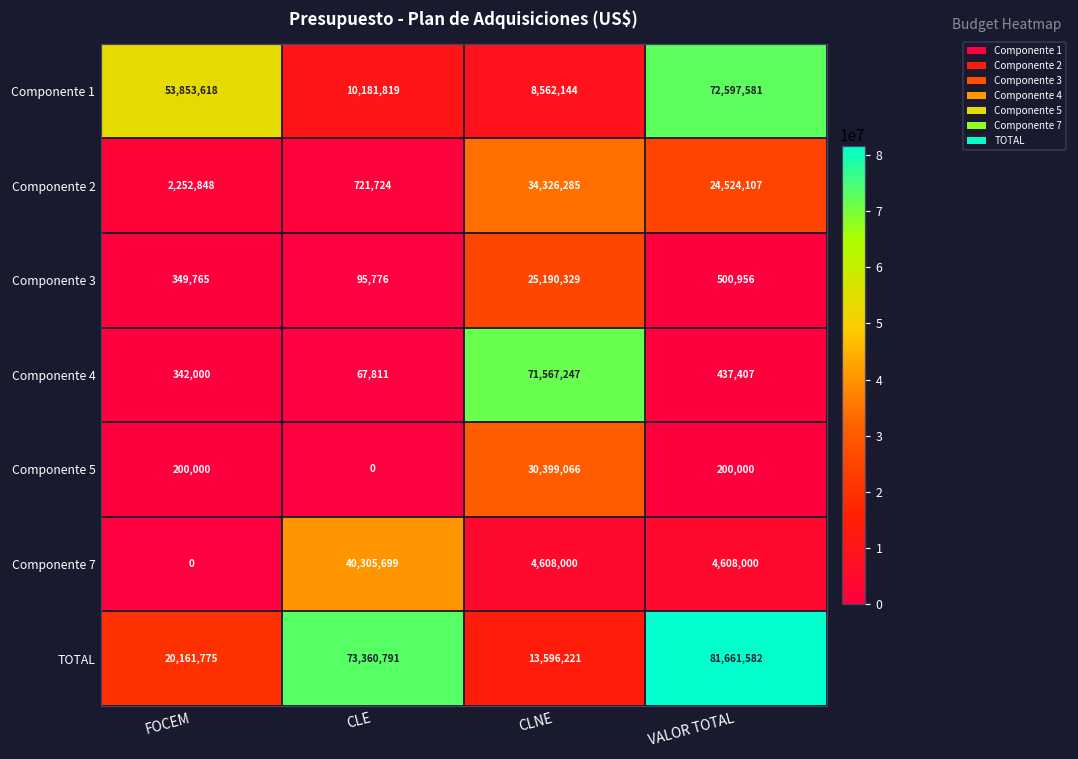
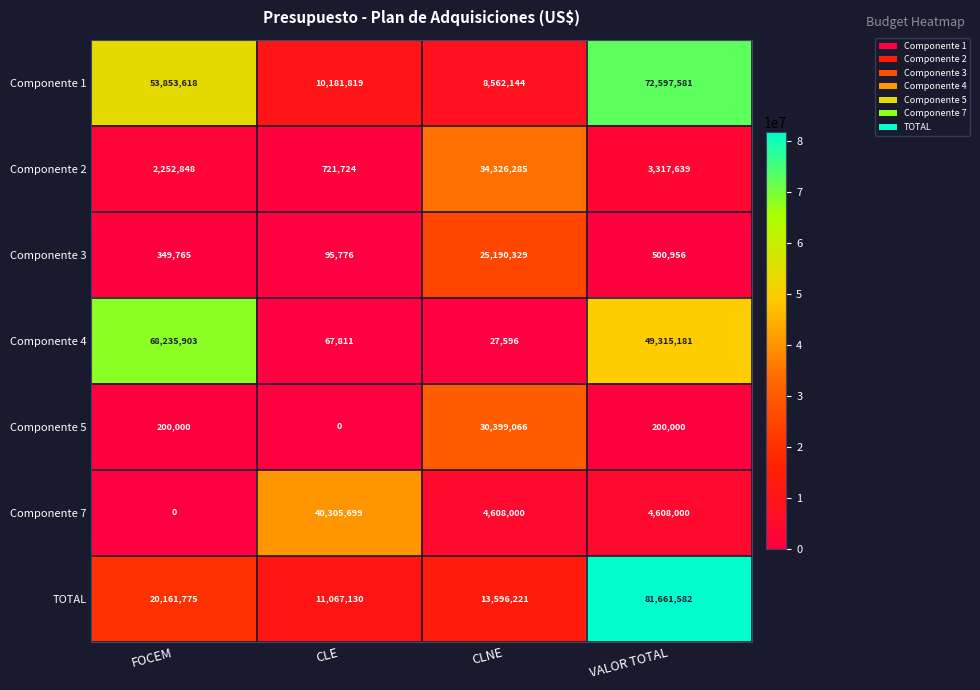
Componente 2, VALOR TOTAL: 24,524,107 -> 3,317,639
Componente 4, FOCEM: 342,000 -> 68,235,903
Componente 4, CLNE: 71,567,247 -> 27,596
Componente 4, VALOR TOTAL: 437,407 -> 49,315,181
TOTAL, CLE: 73,360,791 -> 11,067,130
